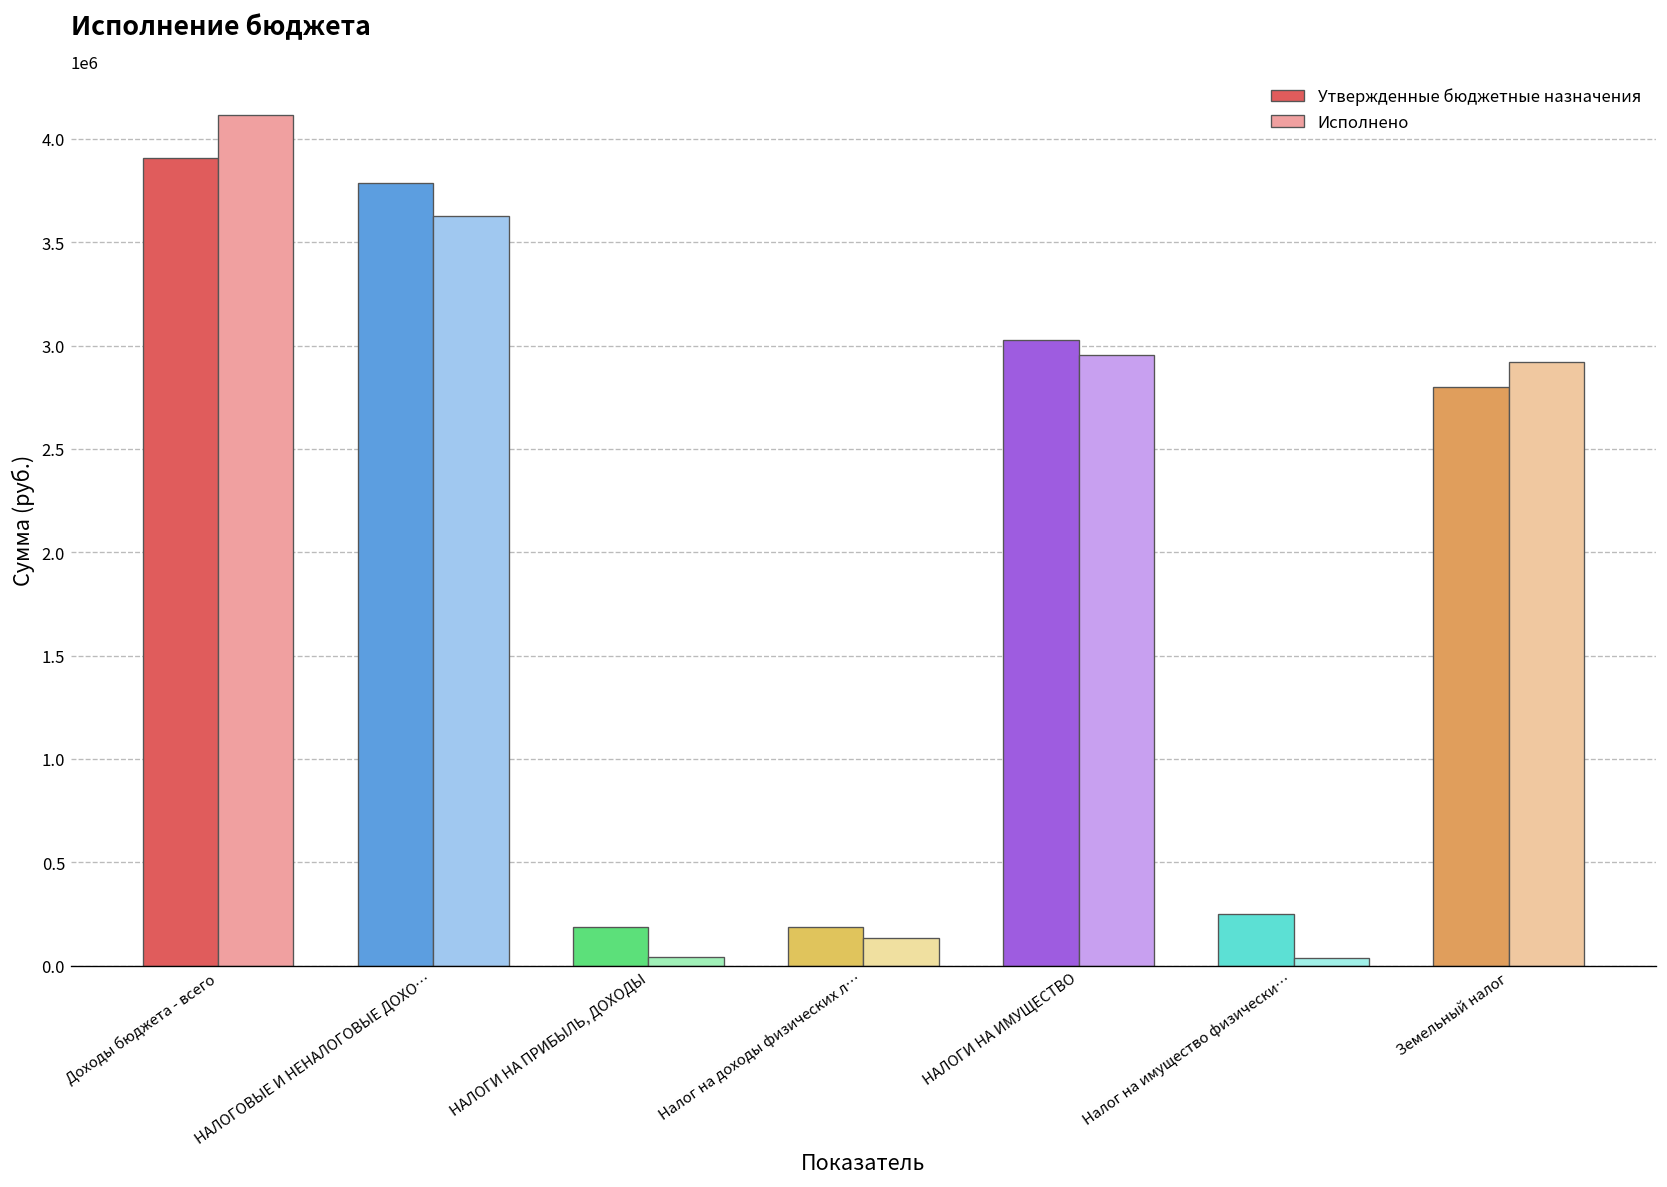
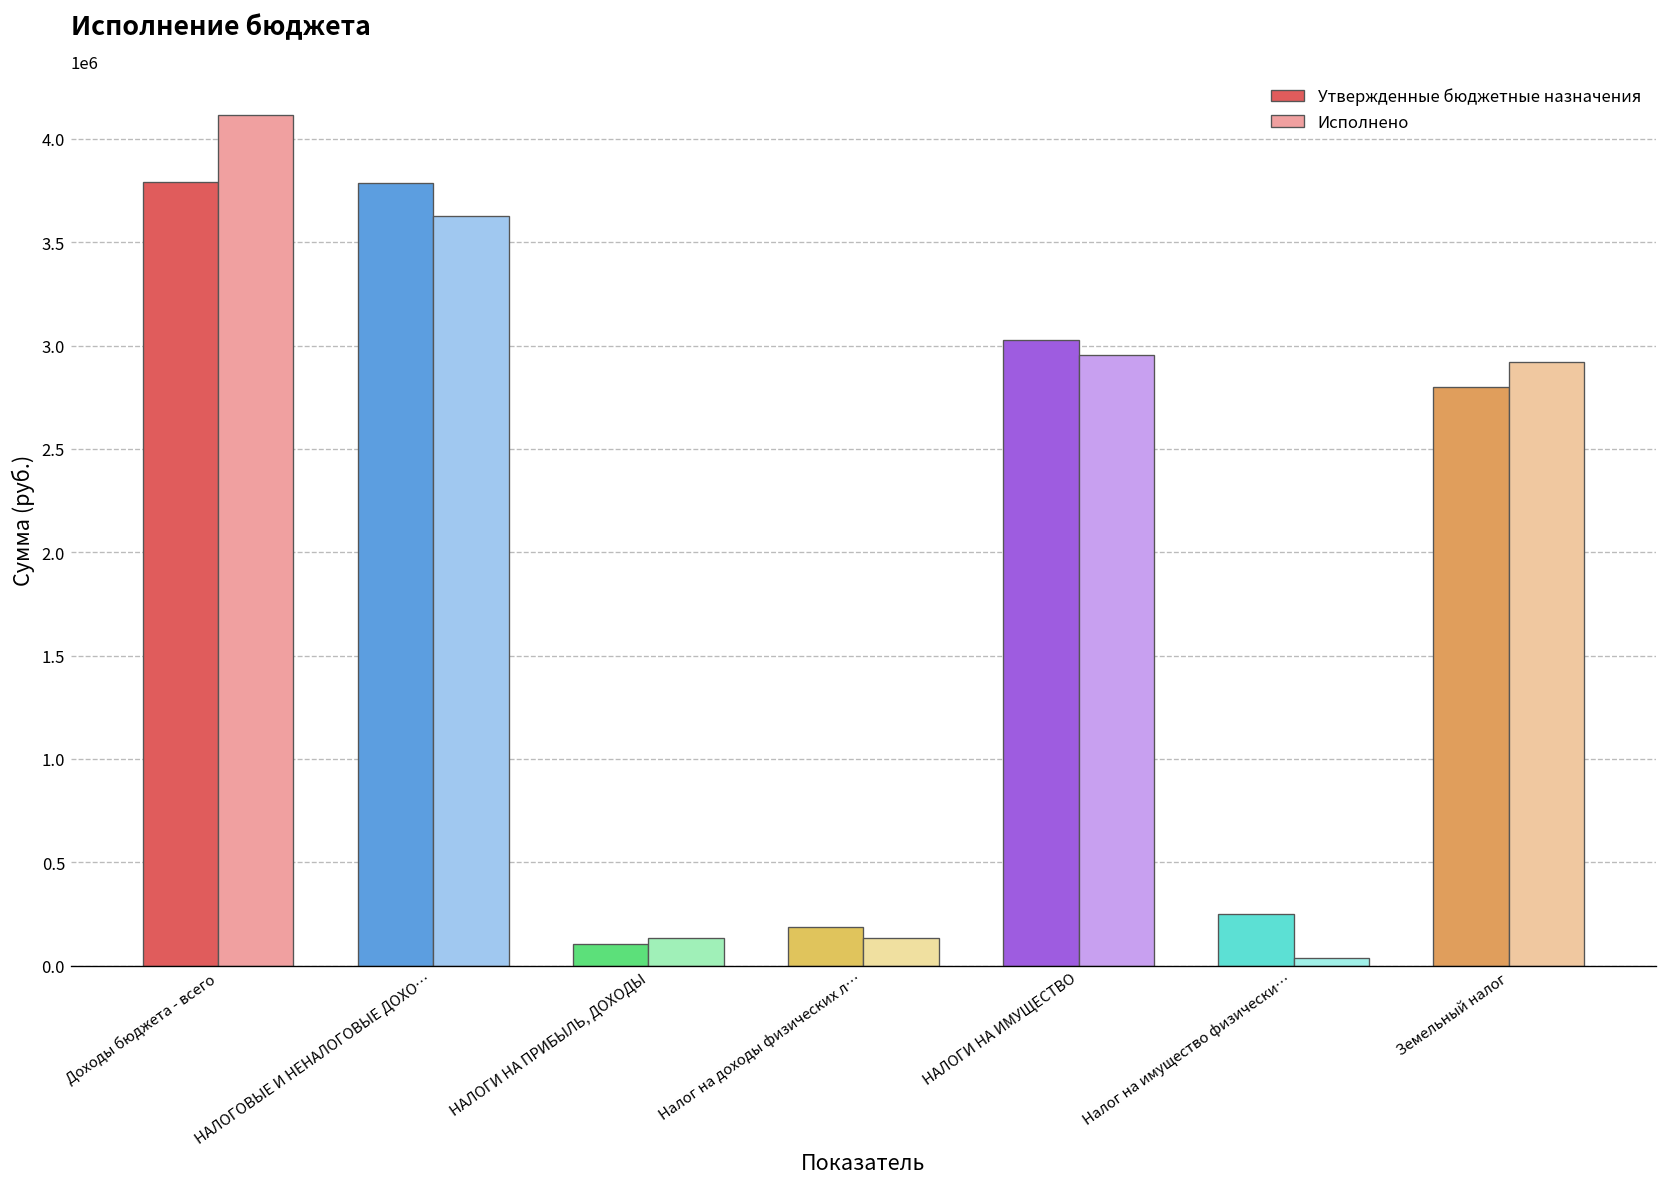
Утвержденные бюджетные назначения, Доходы бюджета - всего: 3910000 -> 3790000
Утвержденные бюджетные назначения, НАЛОГИ НА ПРИБЫЛЬ, ДОХОДЫ: 190000 -> 100000
Исполнено, НАЛОГИ НА ПРИБЫЛЬ, ДОХОДЫ: 40000 -> 130000
